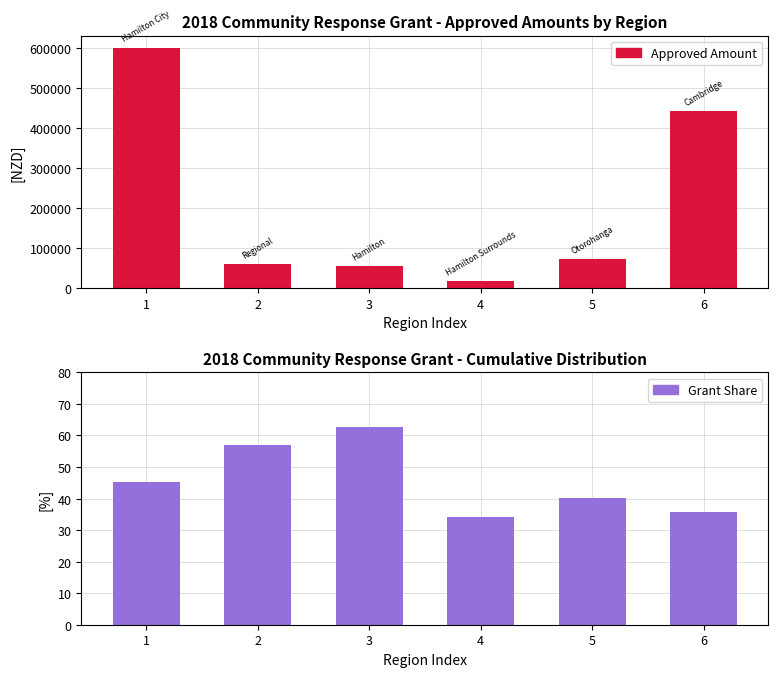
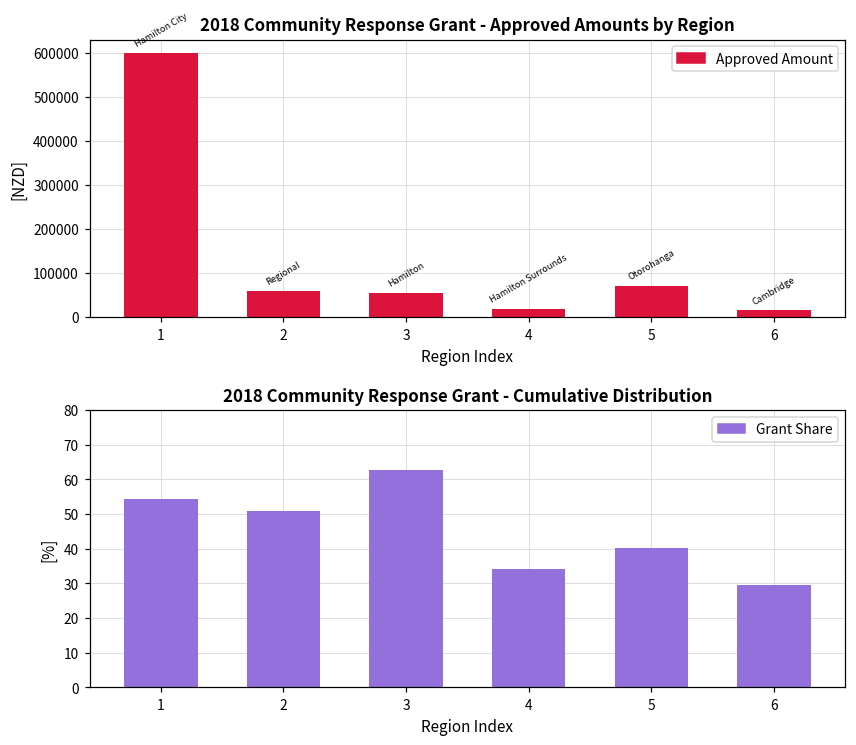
2018 Community Response Grant - Approved Amounts by Region, 6: 440000 -> 20000
2018 Community Response Grant - Cumulative Distribution, 1: 45 -> 54
2018 Community Response Grant - Cumulative Distribution, 2: 57 -> 51
2018 Community Response Grant - Cumulative Distribution, 6: 36 -> 29
